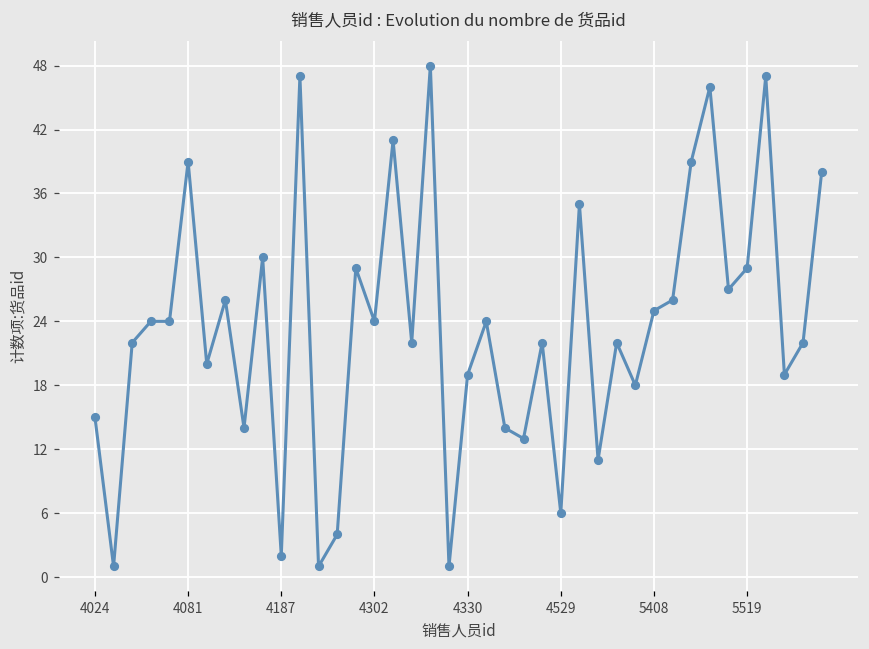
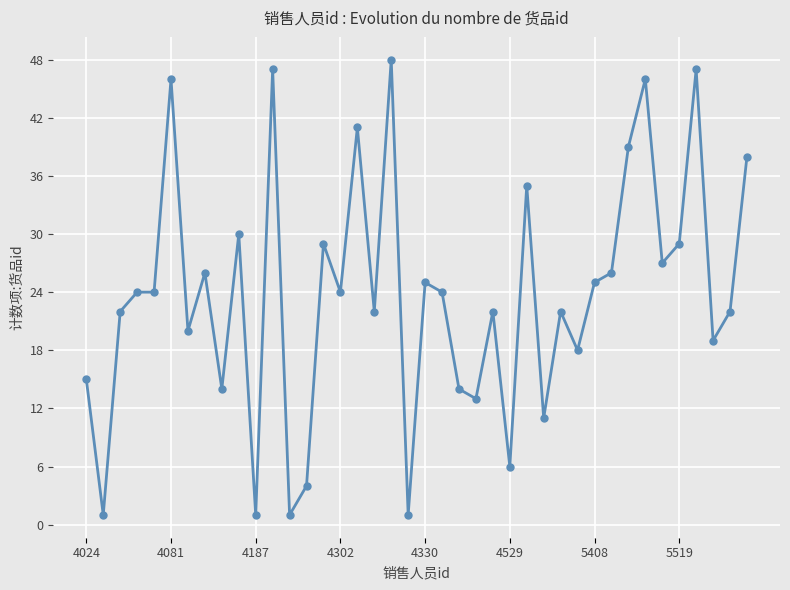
4081: 39 -> 46
4187: 2 -> 1
4330: 19 -> 25
